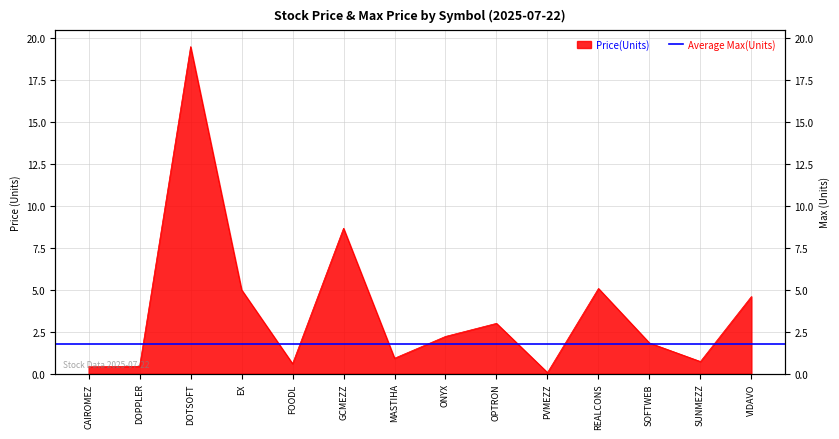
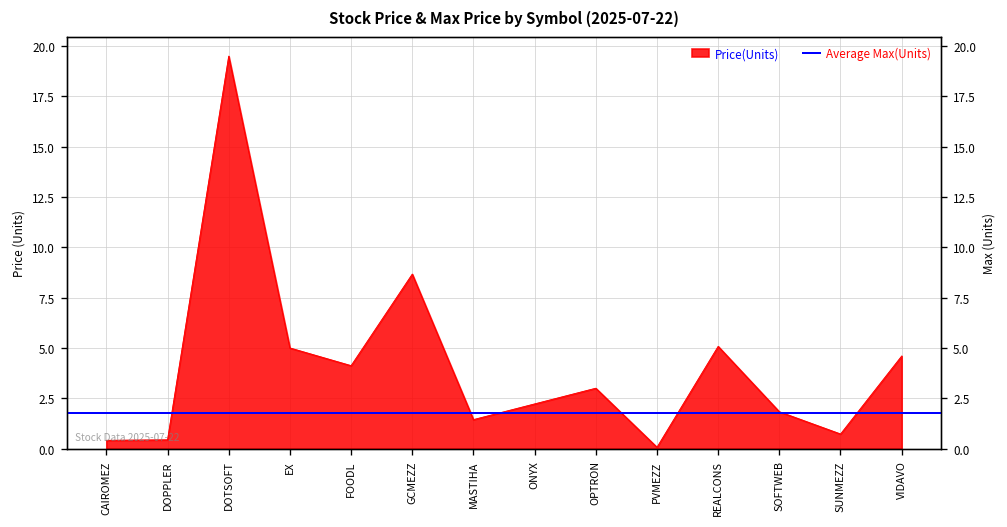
FOODL: 0.6 -> 4.1
MASTIHA: 0.9 -> 1.4
